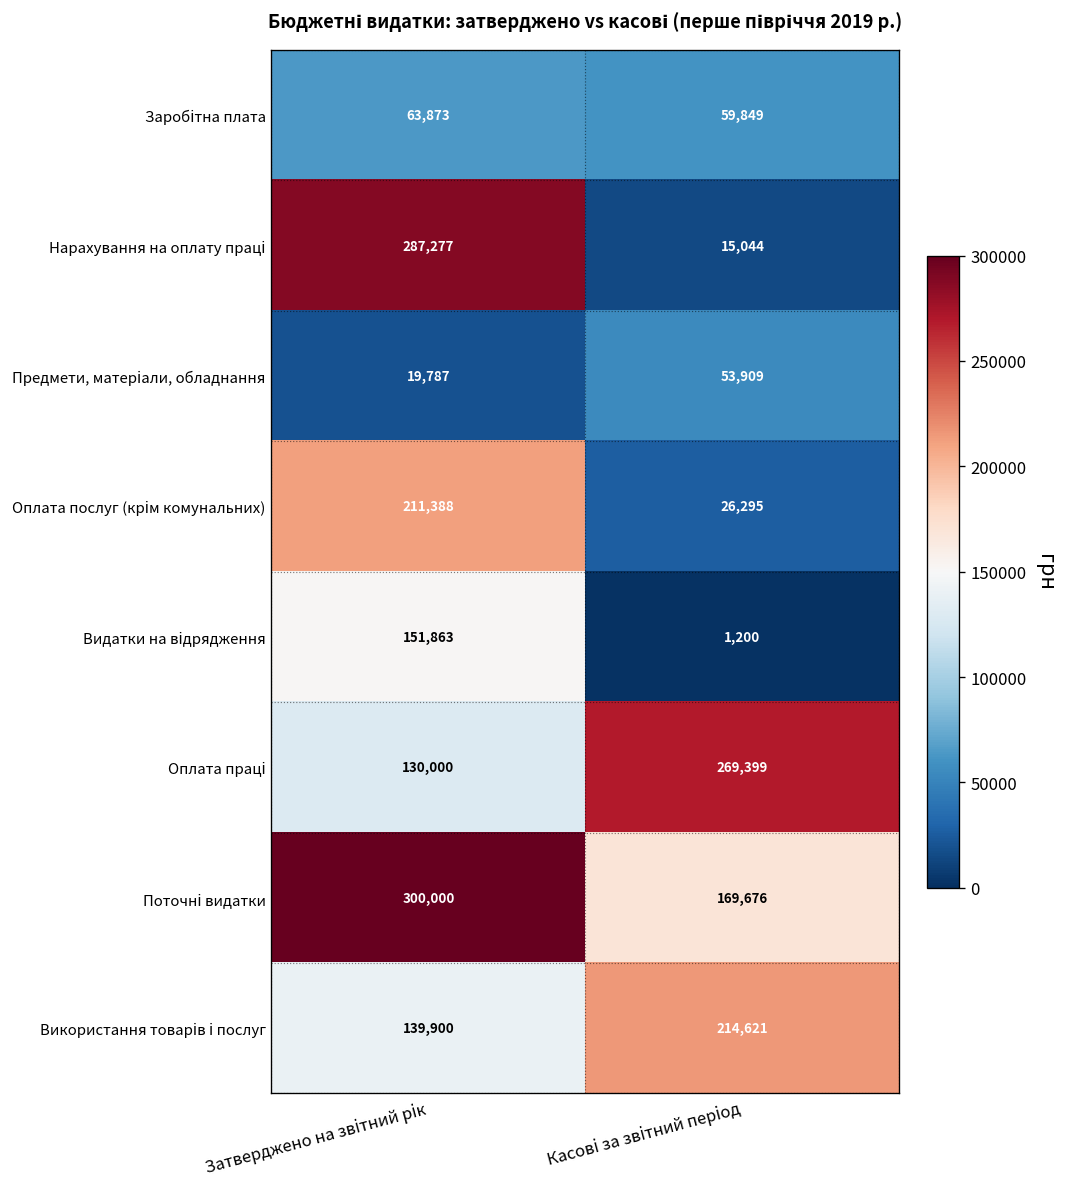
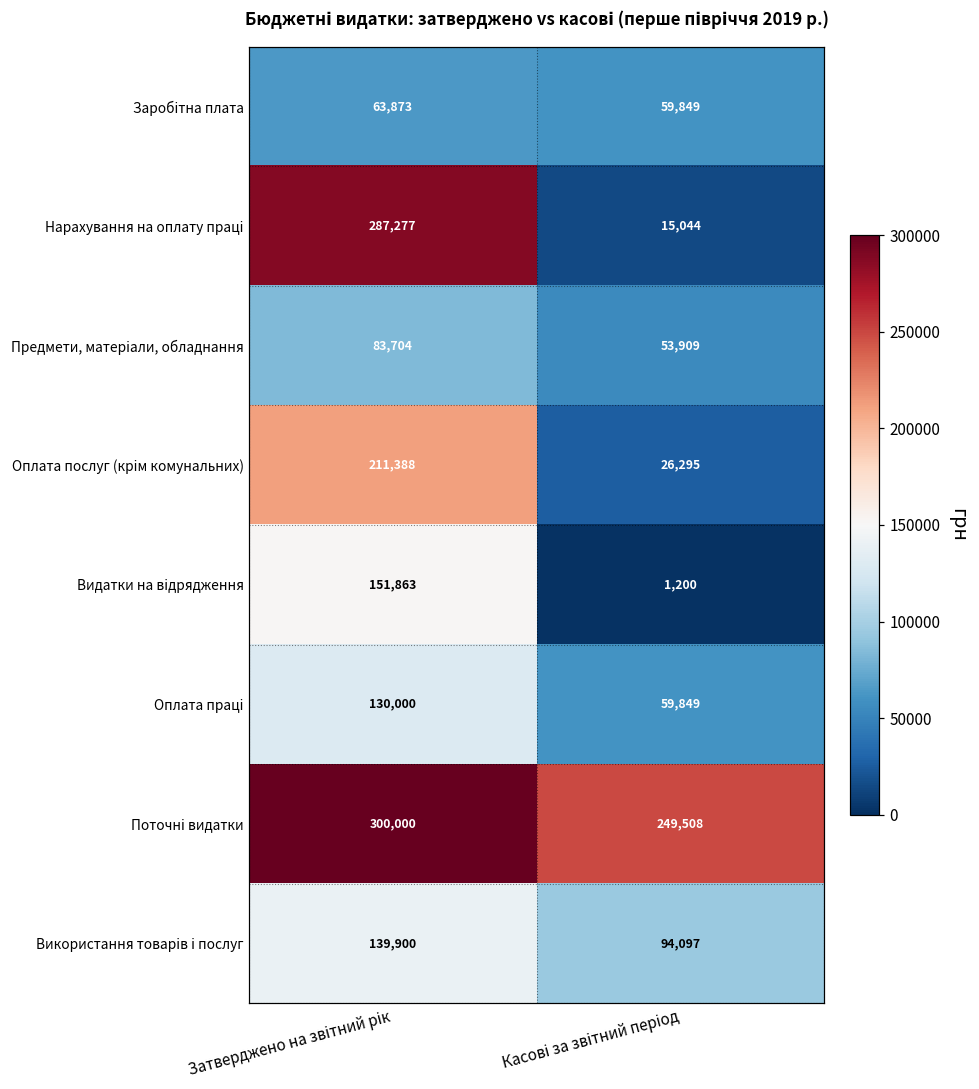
Предмети, матеріали, обладнання, Затверджено на звітний рік: 19,787 -> 83,704
Оплата праці, Касові за звітний період: 269,399 -> 59,849
Поточні видатки, Касові за звітний період: 169,676 -> 249,508
Використання товарів і послуг, Касові за звітний період: 214,621 -> 94,097
